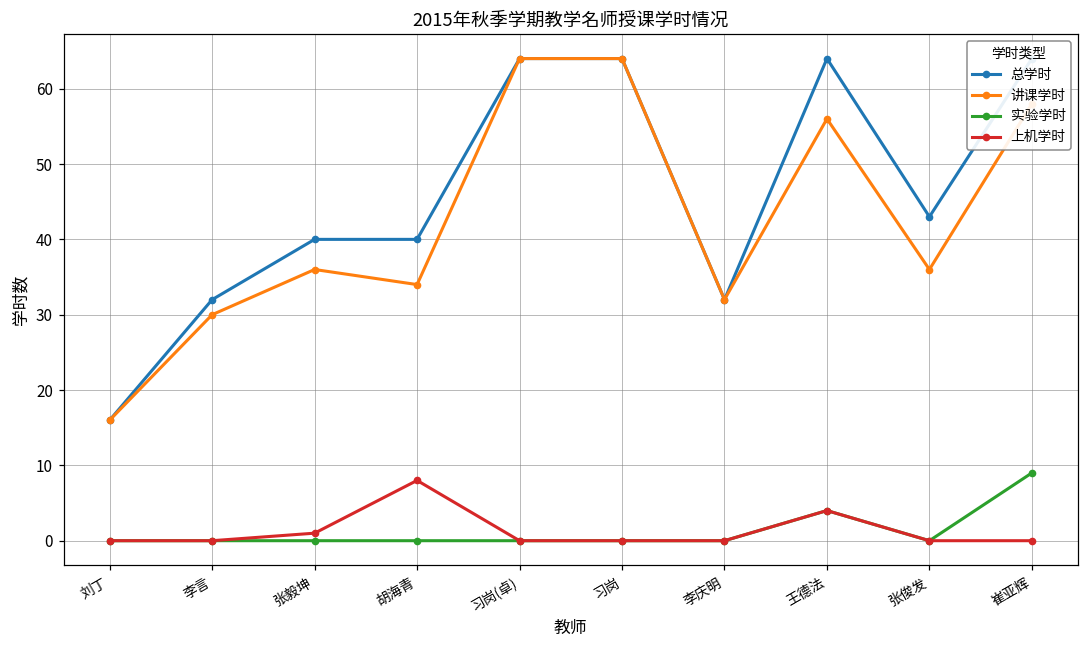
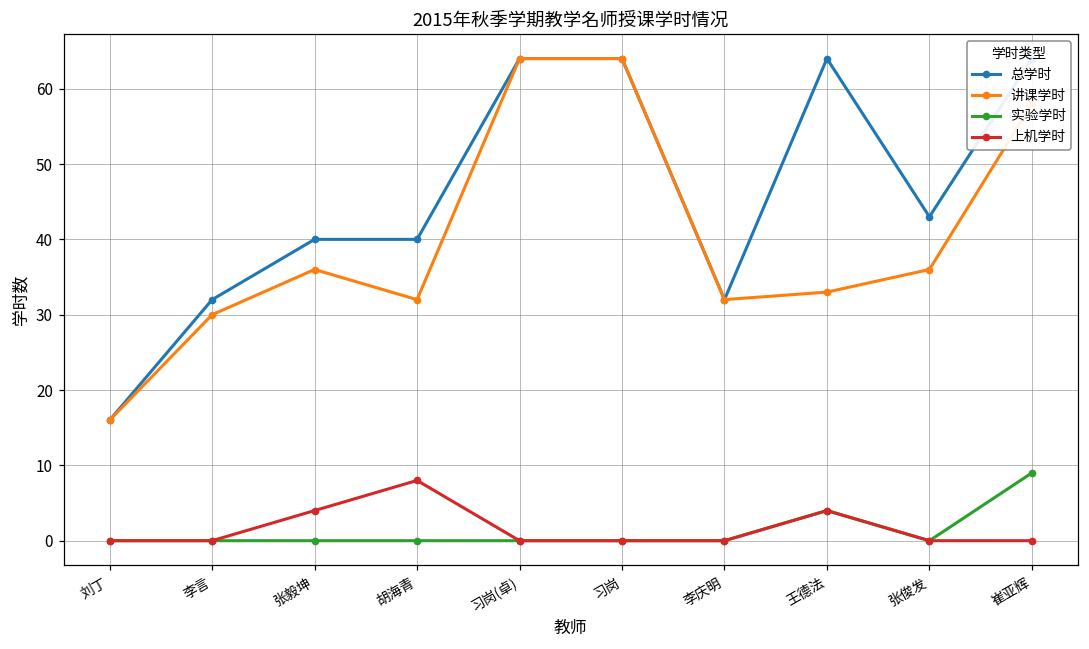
上机学时, 张毅坤: 1 -> 4
讲课学时, 胡海青: 34 -> 32
讲课学时, 王德法: 56 -> 33
